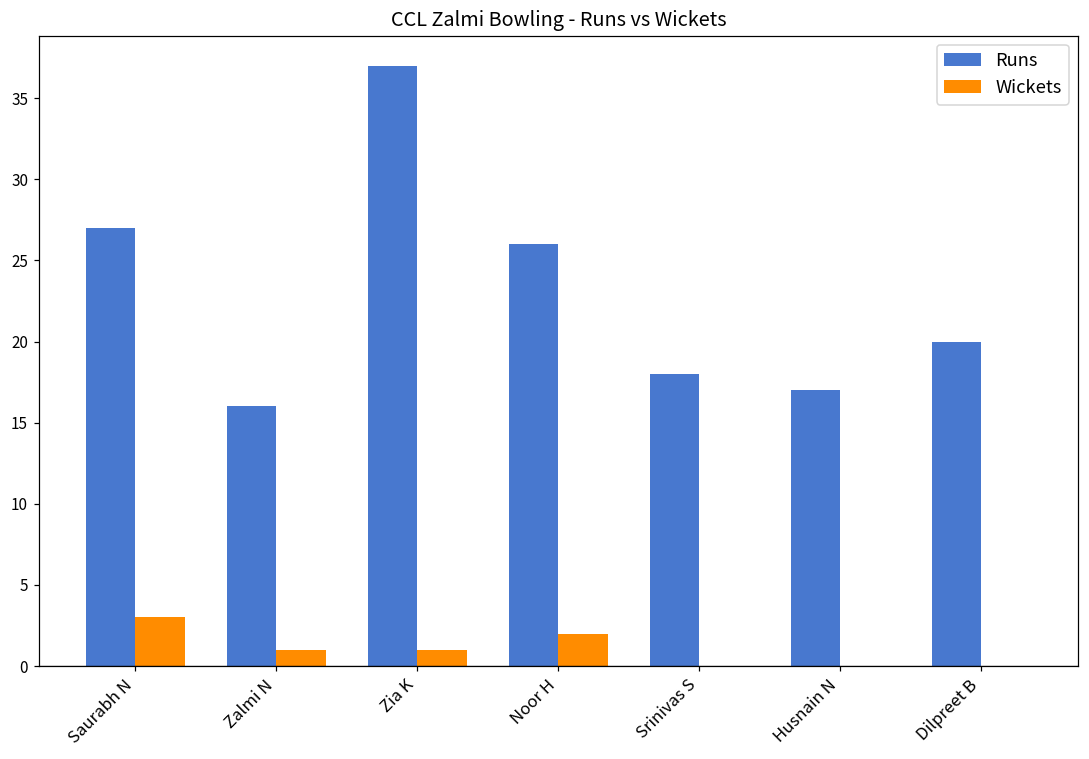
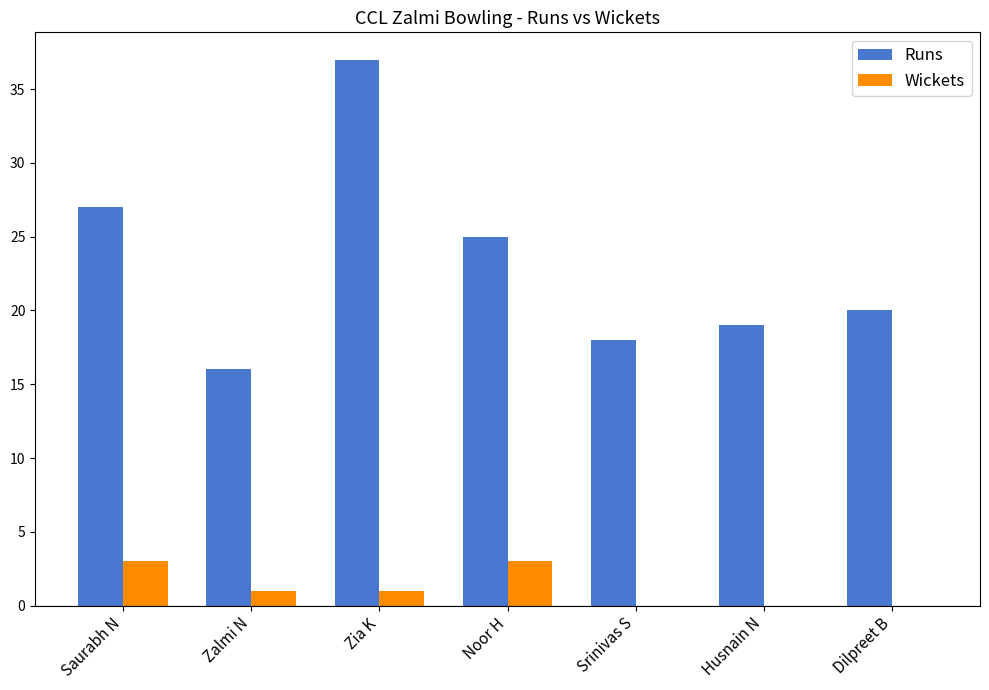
Runs, Noor H: 26 -> 25
Wickets, Noor H: 2 -> 3
Runs, Husnain N: 17 -> 19
